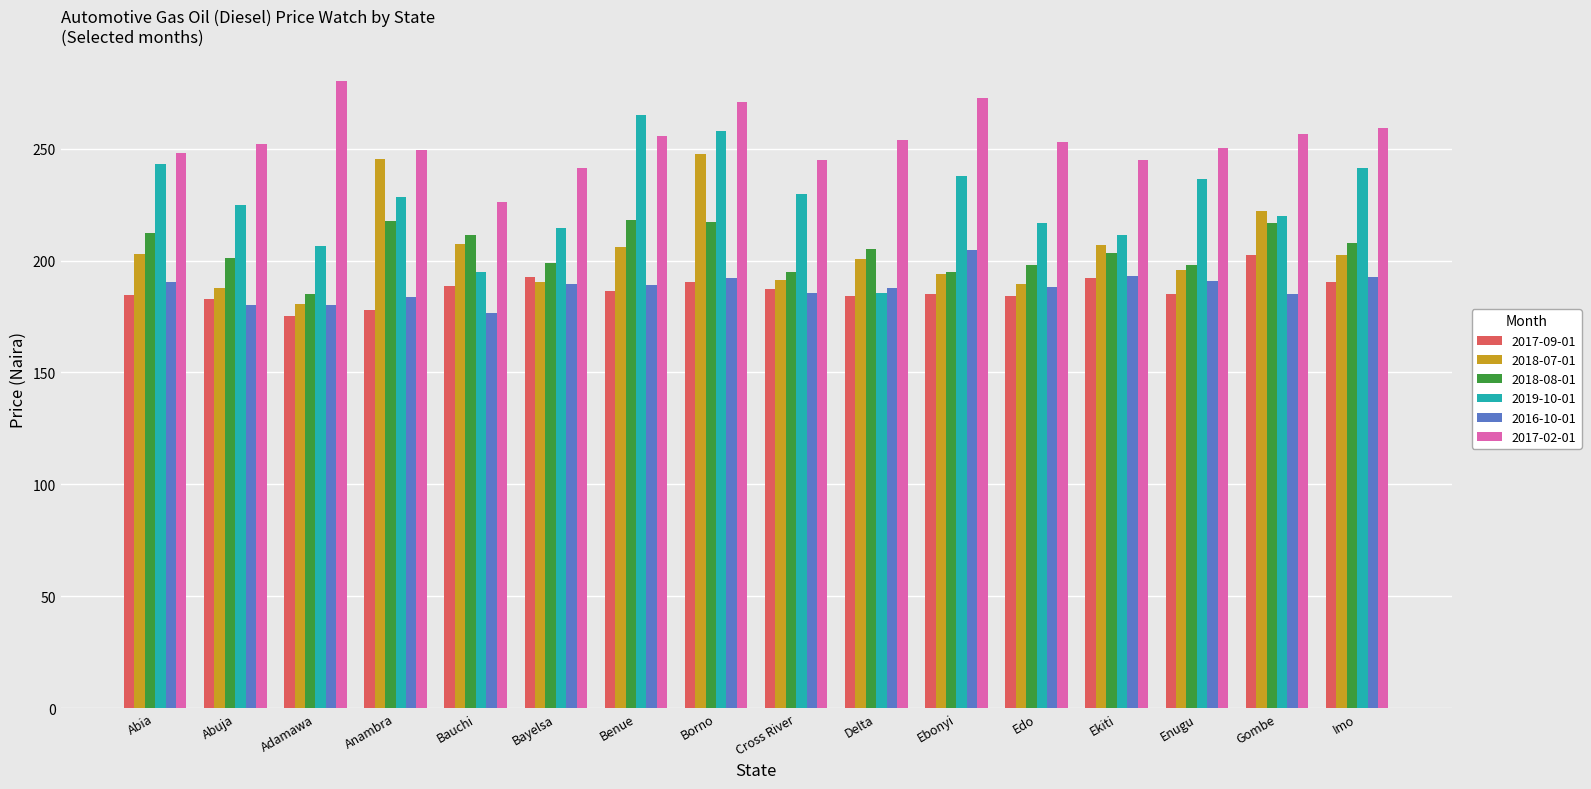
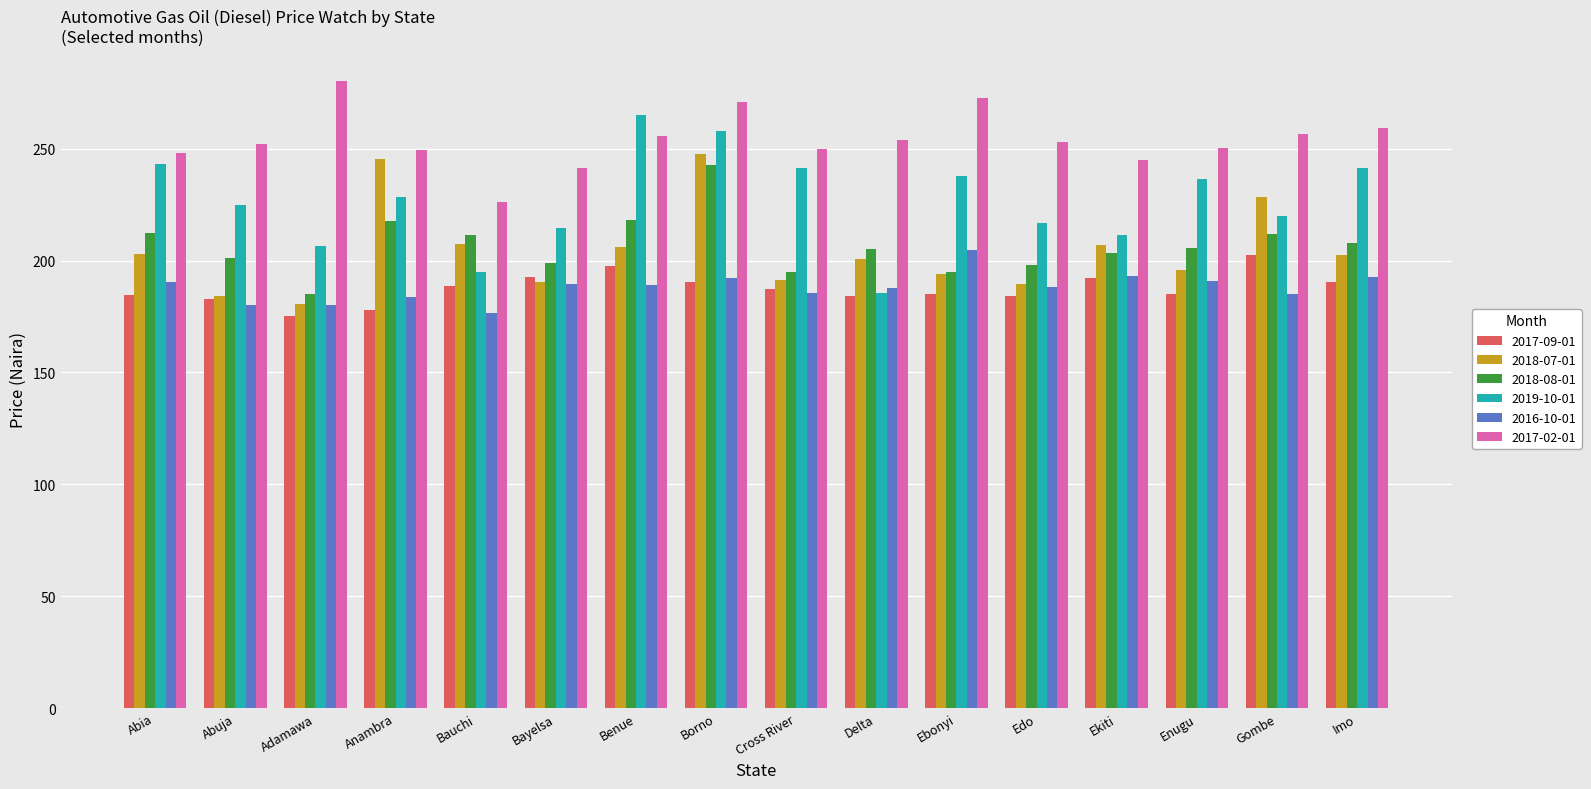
2018-07-01, Abuja: 188 -> 184
2017-09-01, Benue: 186 -> 198
2018-08-01, Borno: 217 -> 243
2019-10-01, Cross River: 230 -> 241
2017-02-01, Cross River: 245 -> 250
2018-08-01, Enugu: 198 -> 205
2018-07-01, Gombe: 222 -> 228
2018-08-01, Gombe: 217 -> 212
